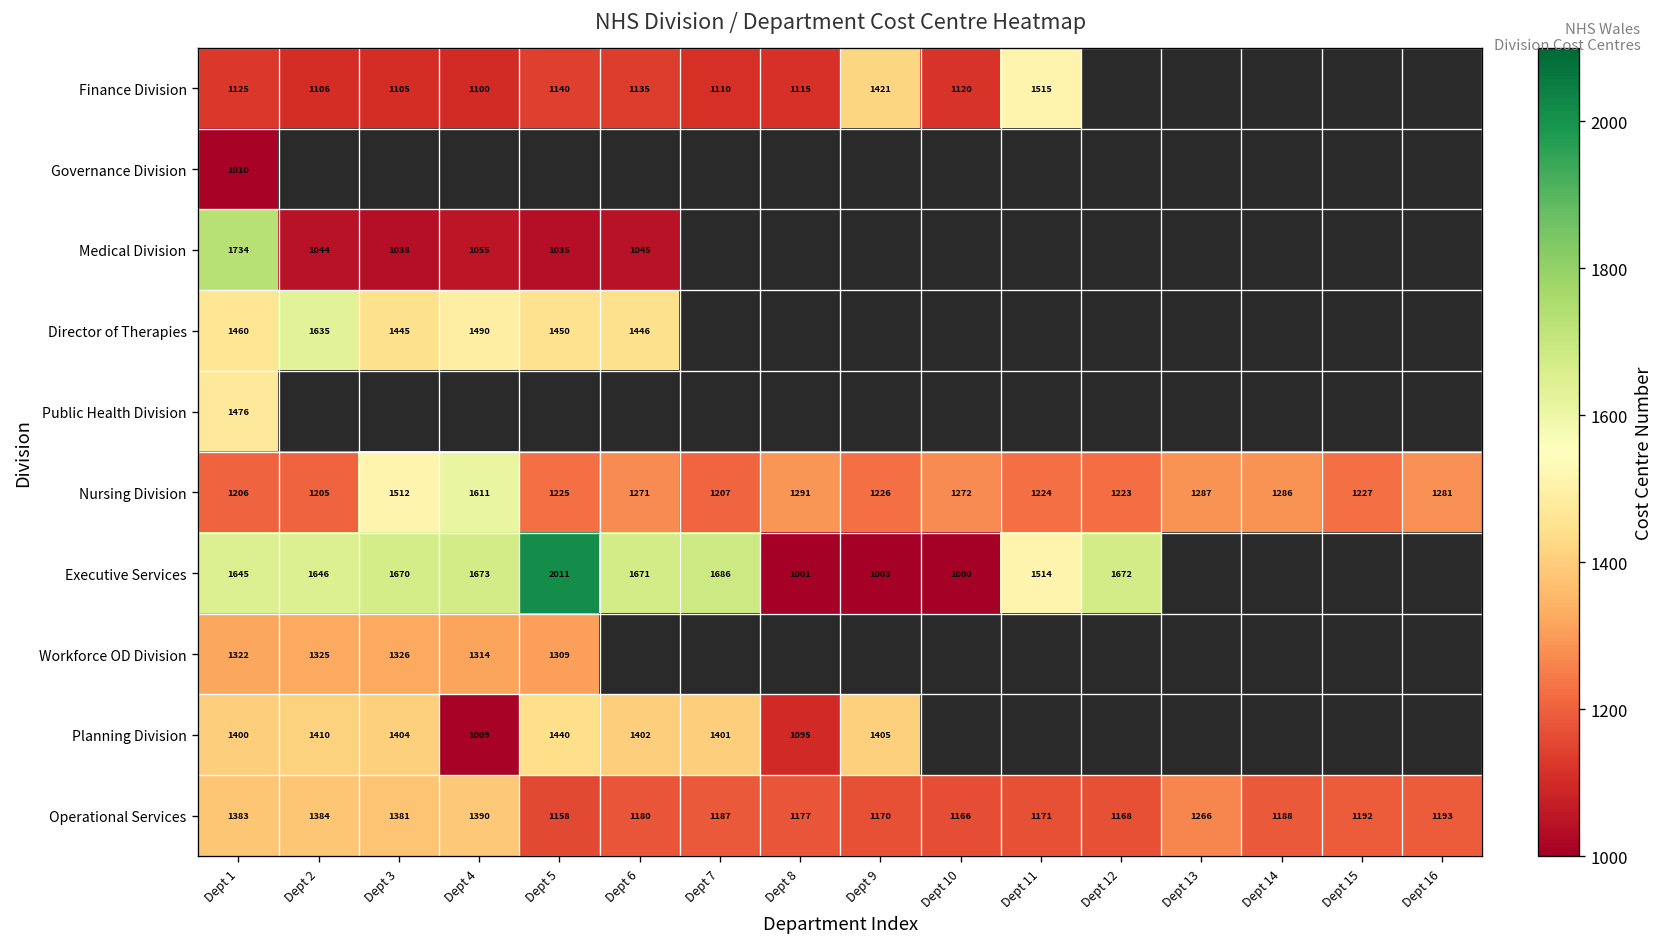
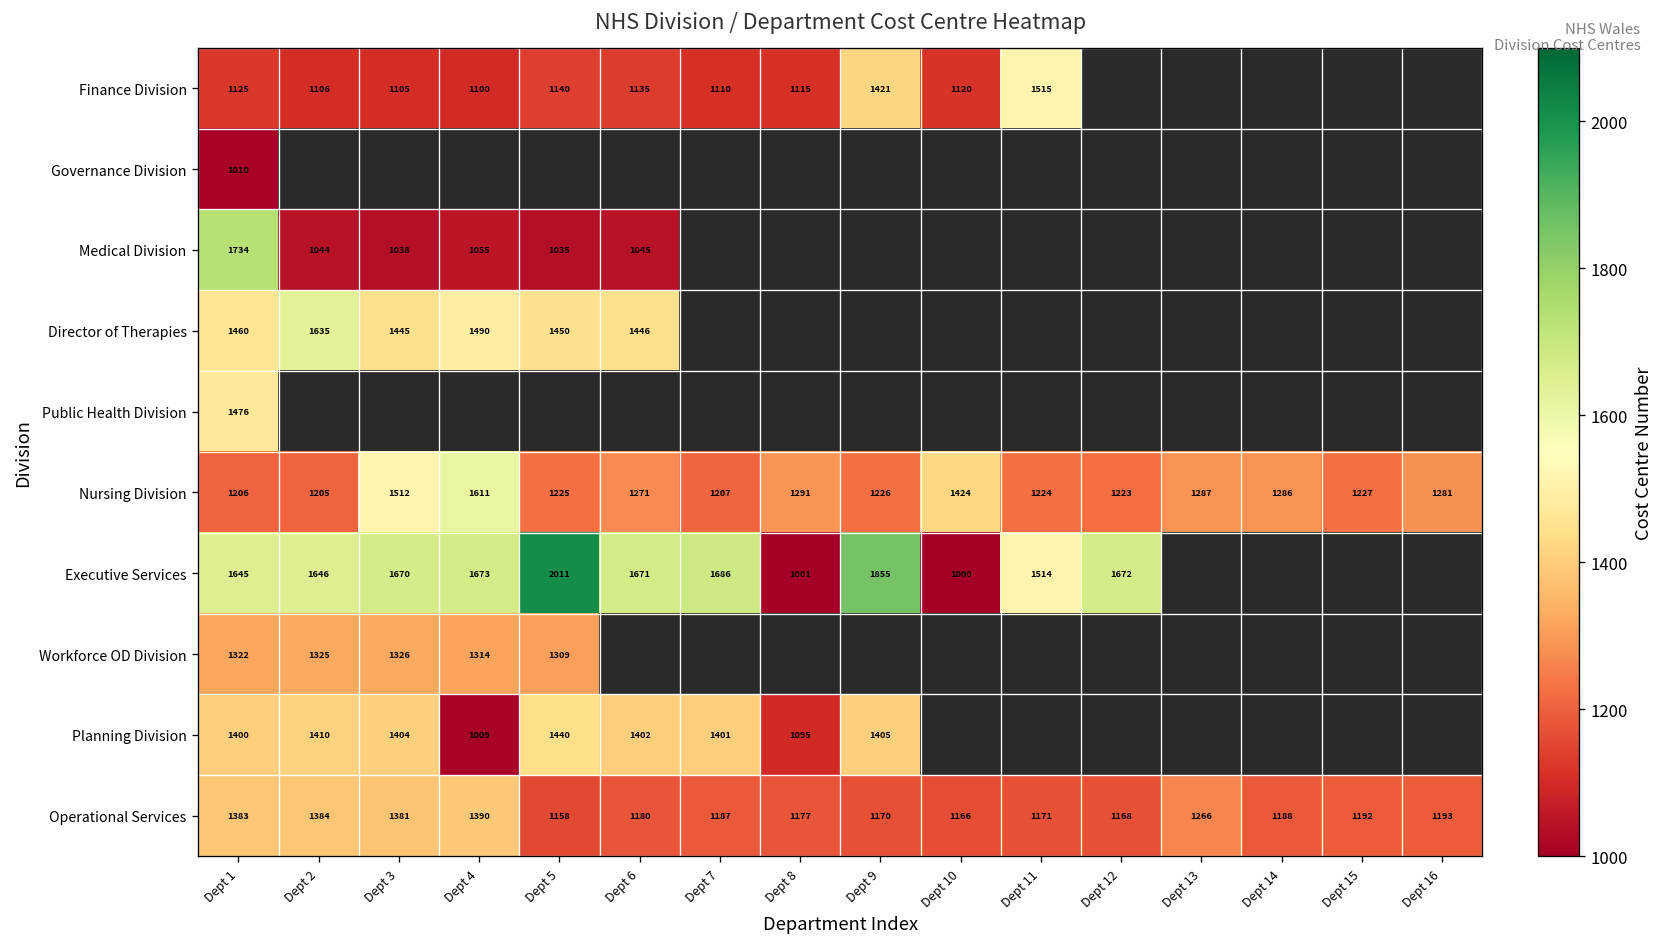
Nursing Division, Dept 10: 1272 -> 1424
Executive Services, Dept 9: 1003 -> 1855
